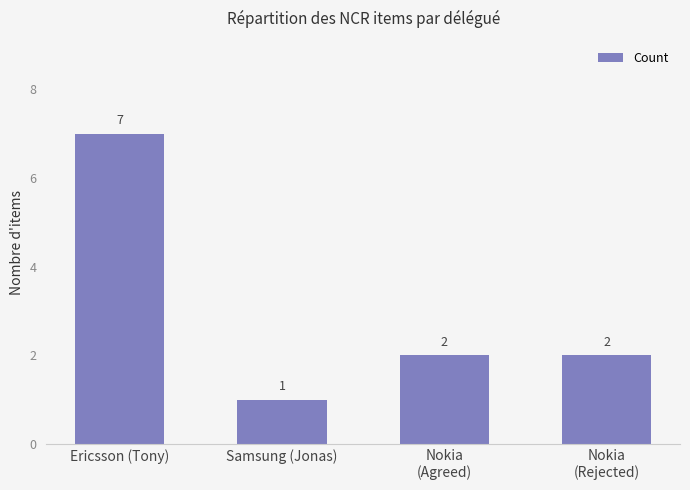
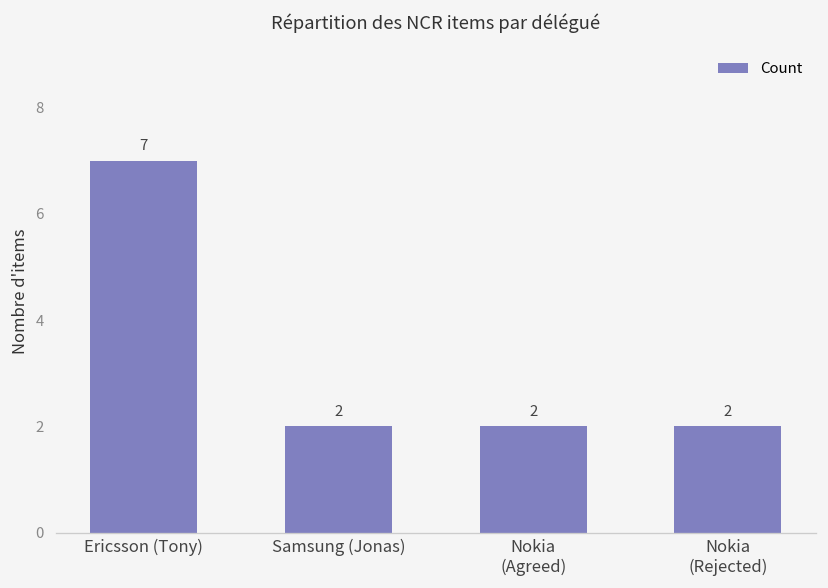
Samsung (Jonas): 1 -> 2
